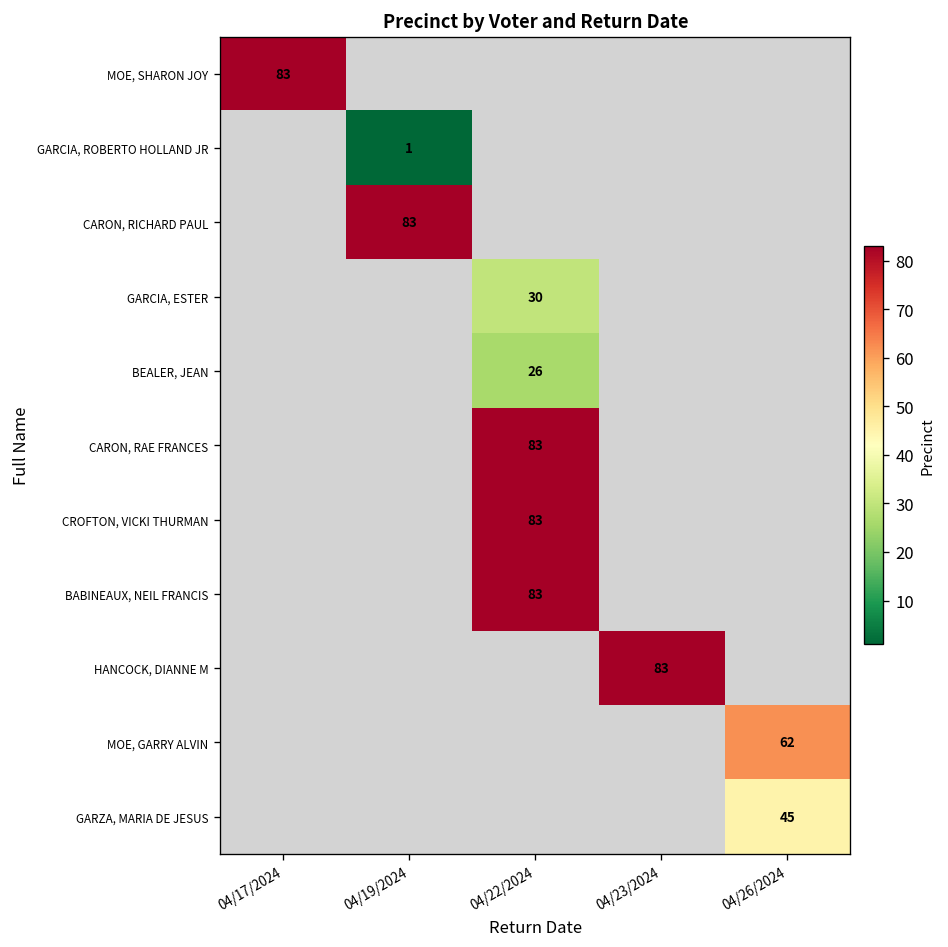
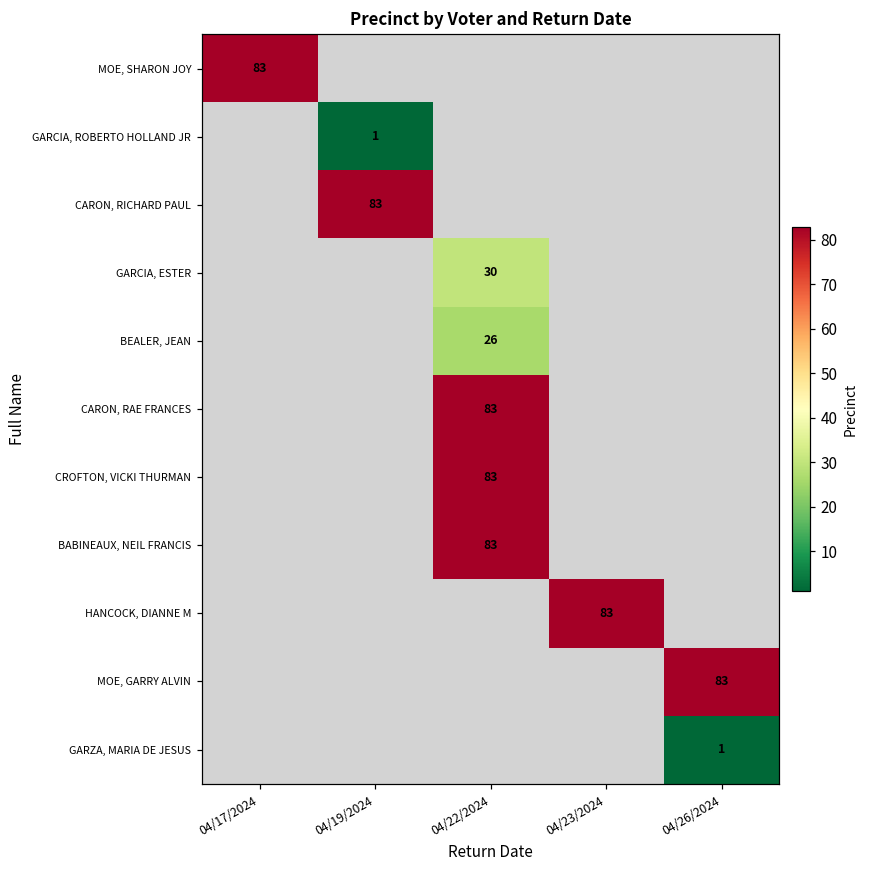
MOE, GARRY ALVIN, 04/26/2024: 62 -> 83
GARZA, MARIA DE JESUS, 04/26/2024: 45 -> 1
